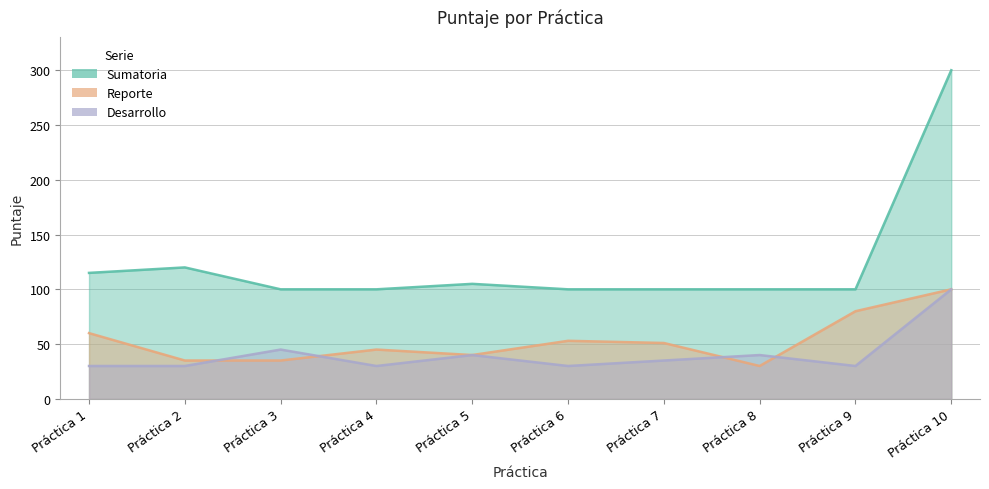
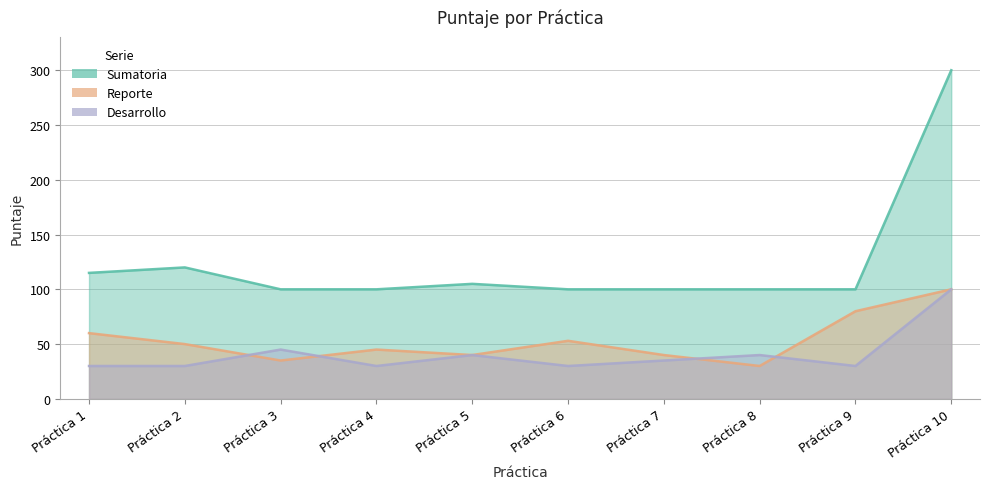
Reporte, Práctica 2: 35 -> 50
Reporte, Práctica 7: 51 -> 40
